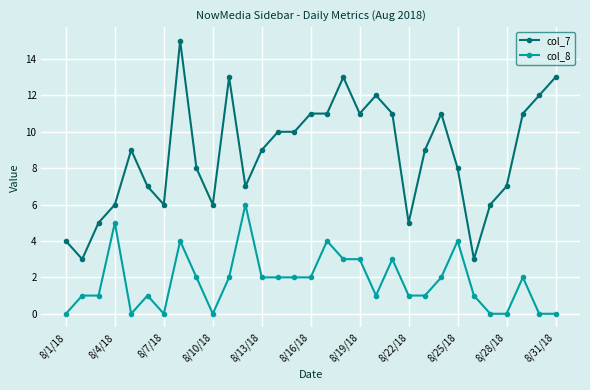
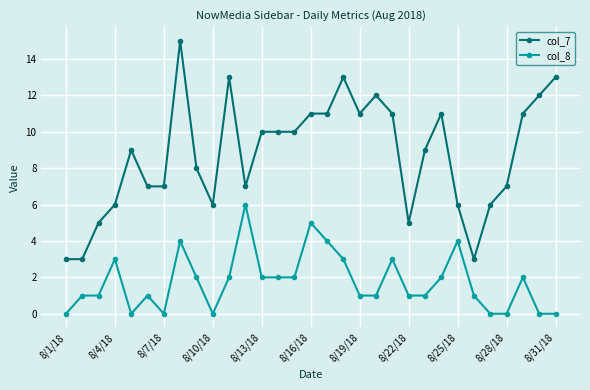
col_7, 8/1/18: 4 -> 3
col_8, 8/4/18: 5 -> 3
col_7, 8/7/18: 6 -> 7
col_7, 8/13/18: 9 -> 10
col_8, 8/16/18: 2 -> 5
col_8, 8/19/18: 3 -> 1
col_7, 8/25/18: 8 -> 6
